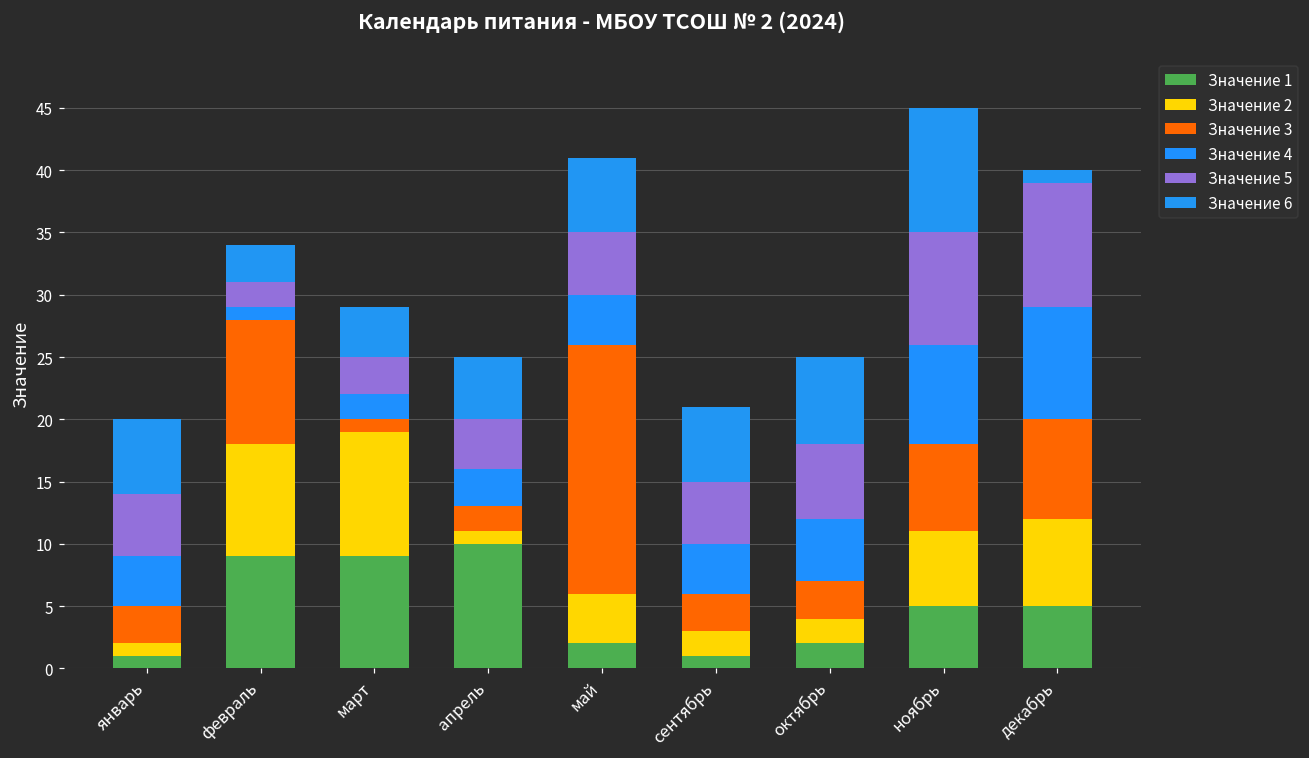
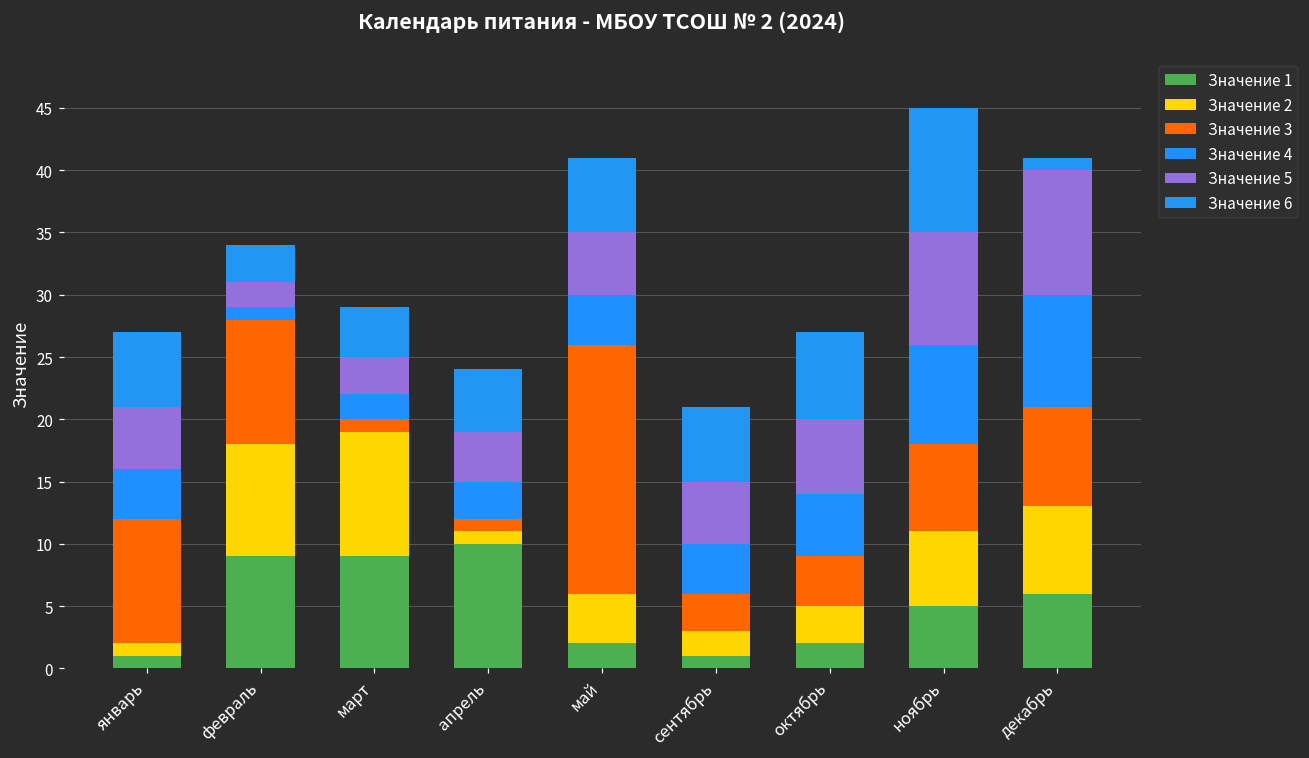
Значение 3, январь: 3 -> 10
Значение 3, апрель: 2 -> 1
Значение 2, октябрь: 2 -> 3
Значение 3, октябрь: 3 -> 4
Значение 1, декабрь: 5 -> 6
